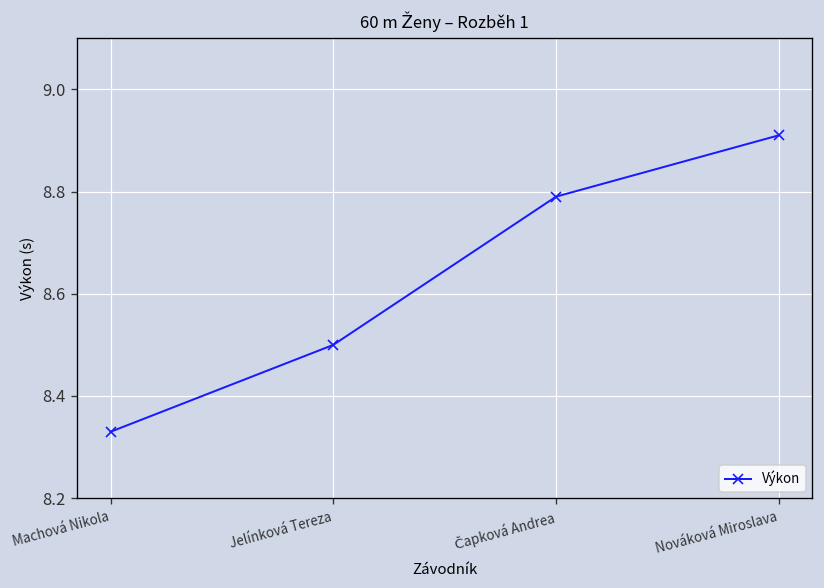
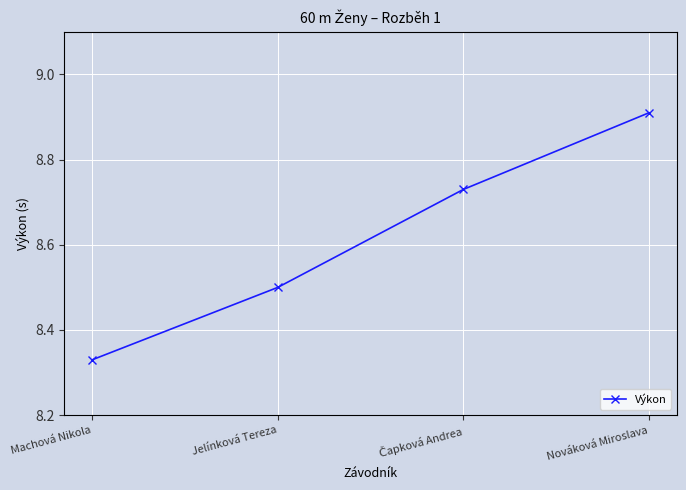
Čapková Andrea: 8.79 -> 8.73
